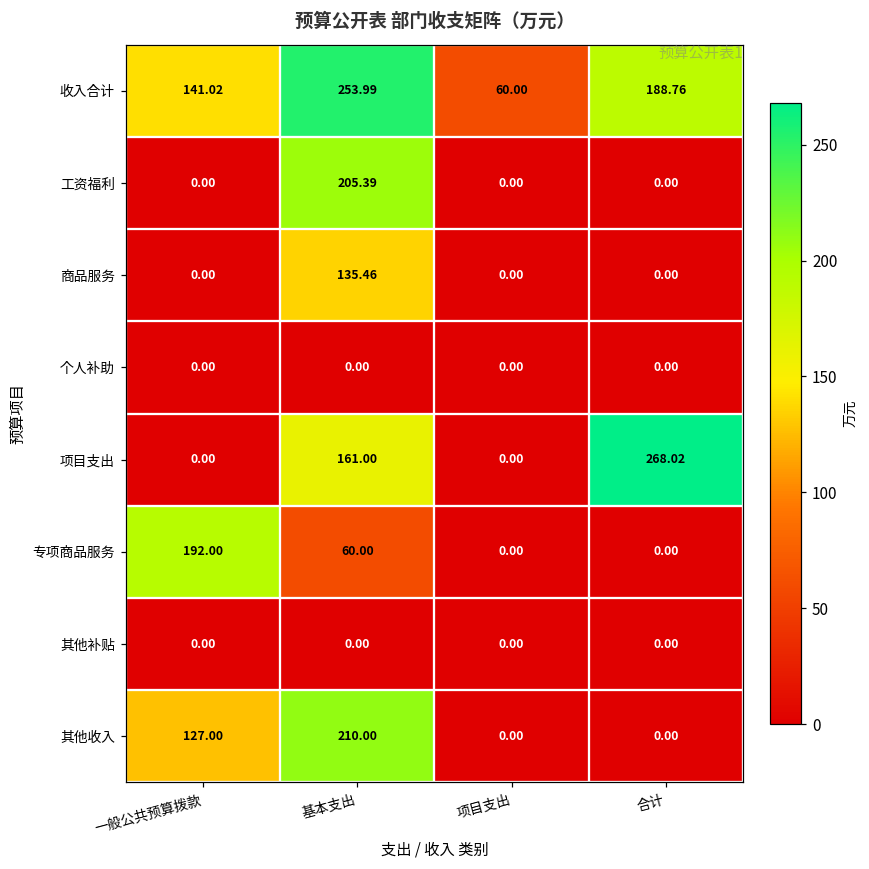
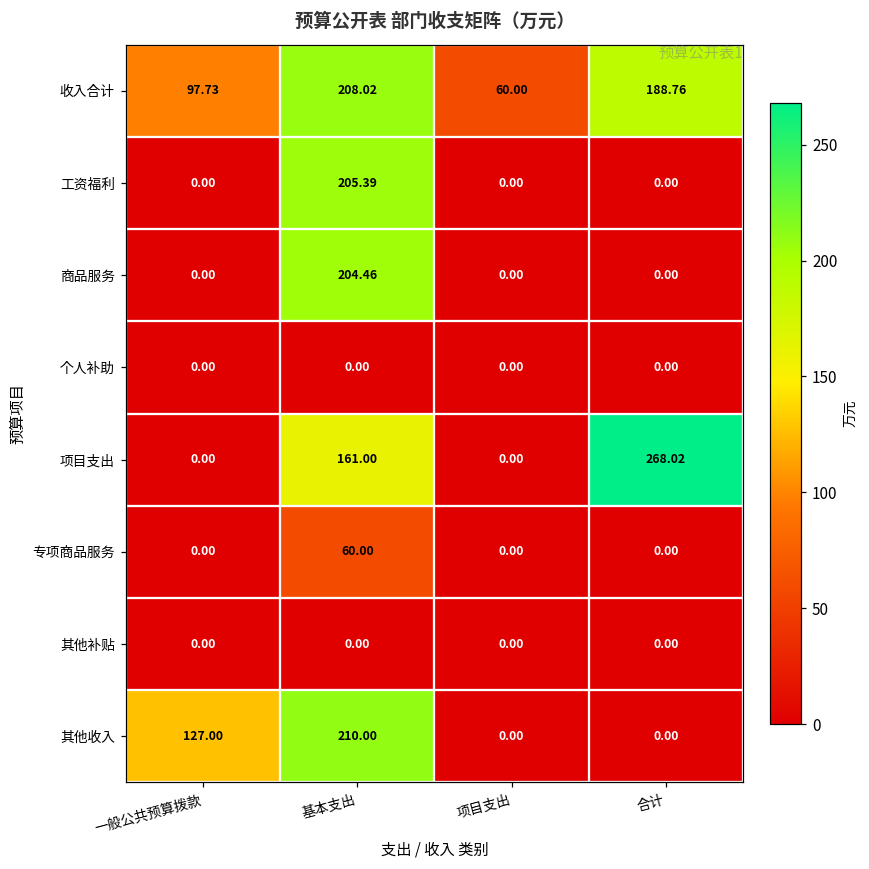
收入合计, 一般公共预算拨款: 141.02 -> 97.73
收入合计, 基本支出: 253.99 -> 208.02
商品服务, 基本支出: 135.46 -> 204.46
专项商品服务, 一般公共预算拨款: 192.00 -> 0.00
